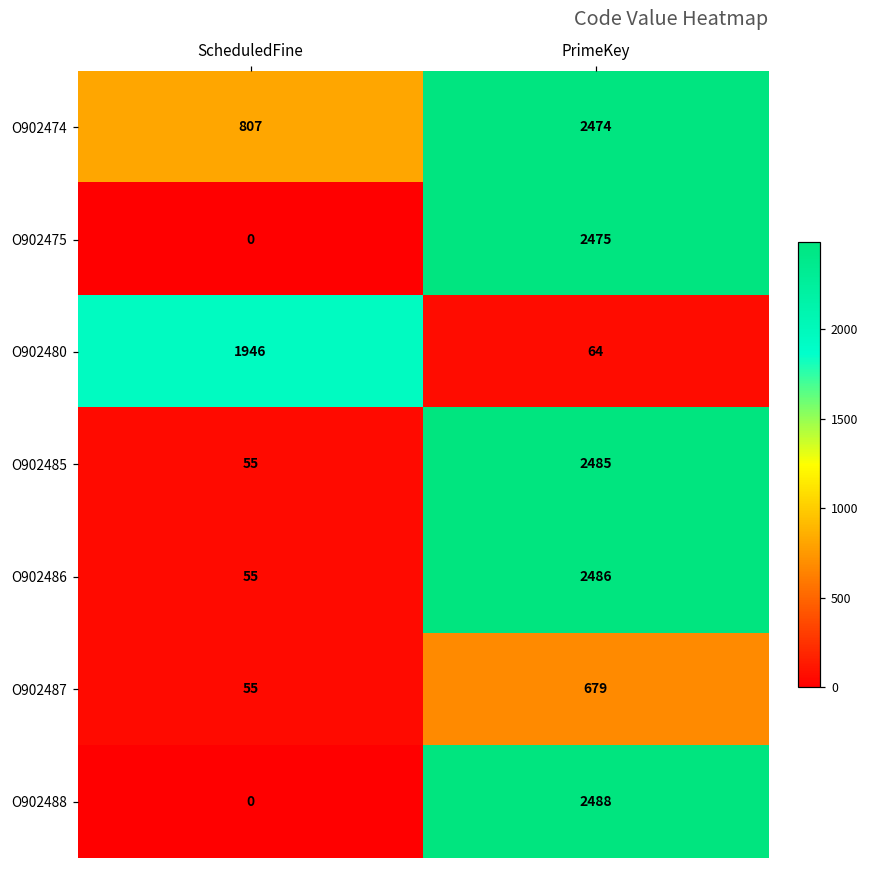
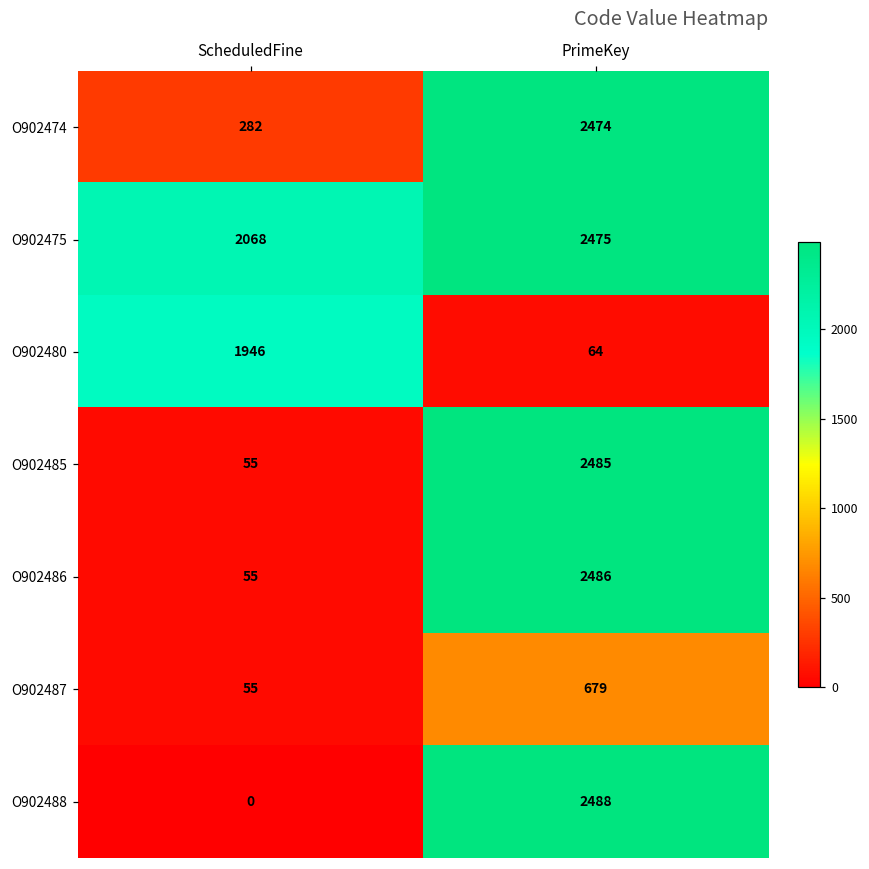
O902474, ScheduledFine: 807 -> 282
O902475, ScheduledFine: 0 -> 2068
